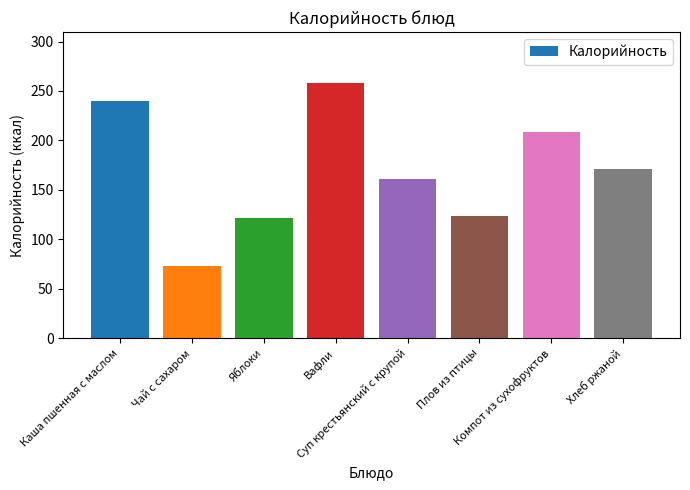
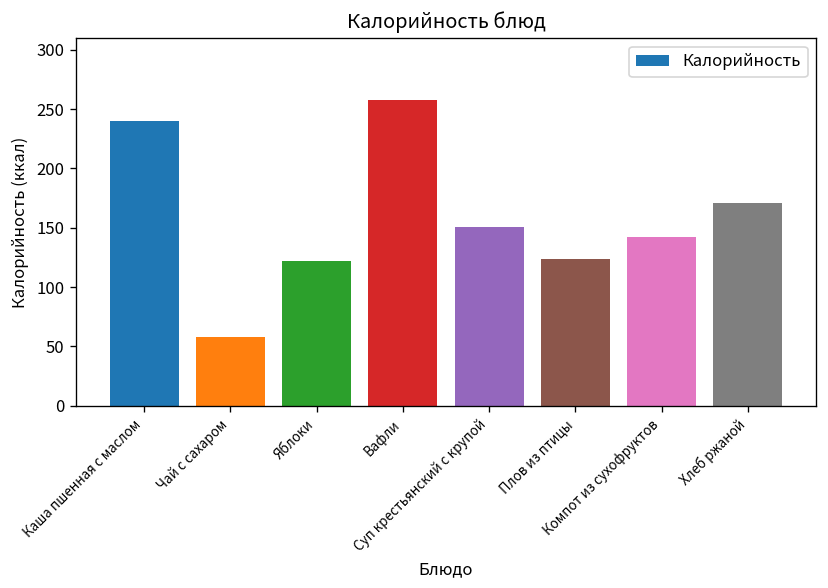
Чай с сахаром: 70 -> 60
Суп крестьянский с крупой: 160 -> 150
Компот из сухофруктов: 210 -> 140
